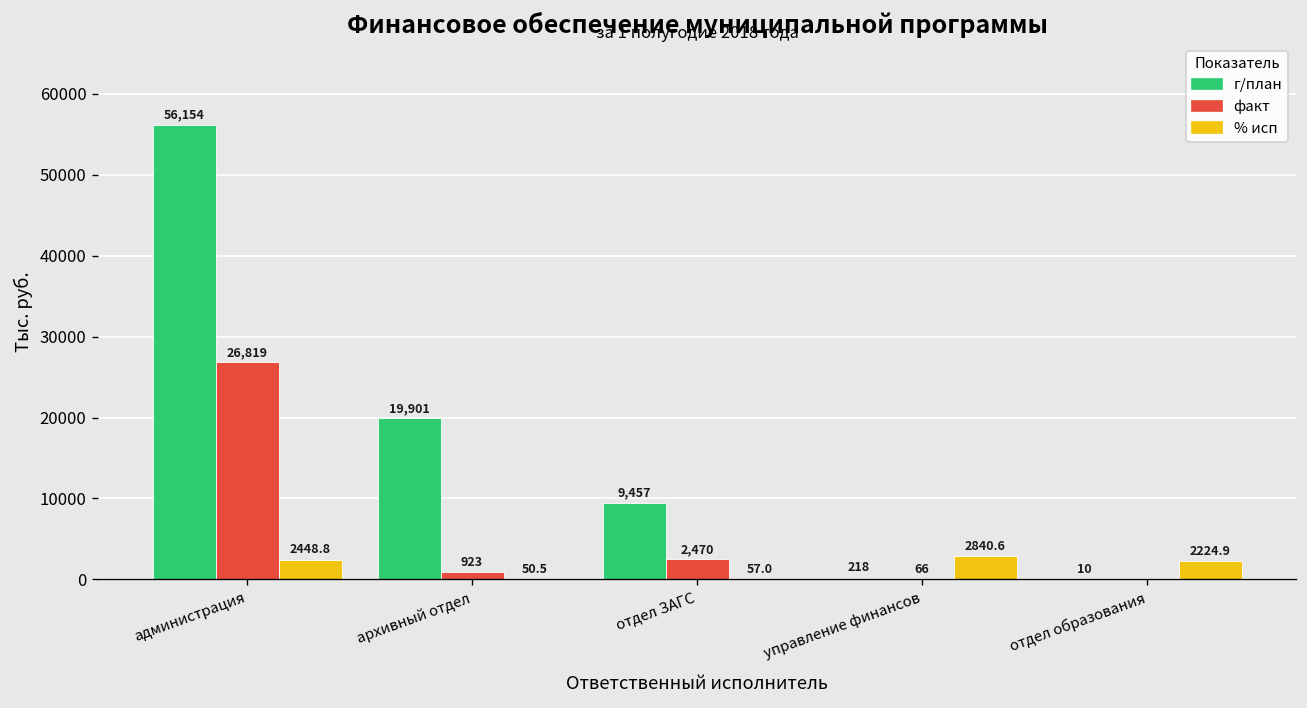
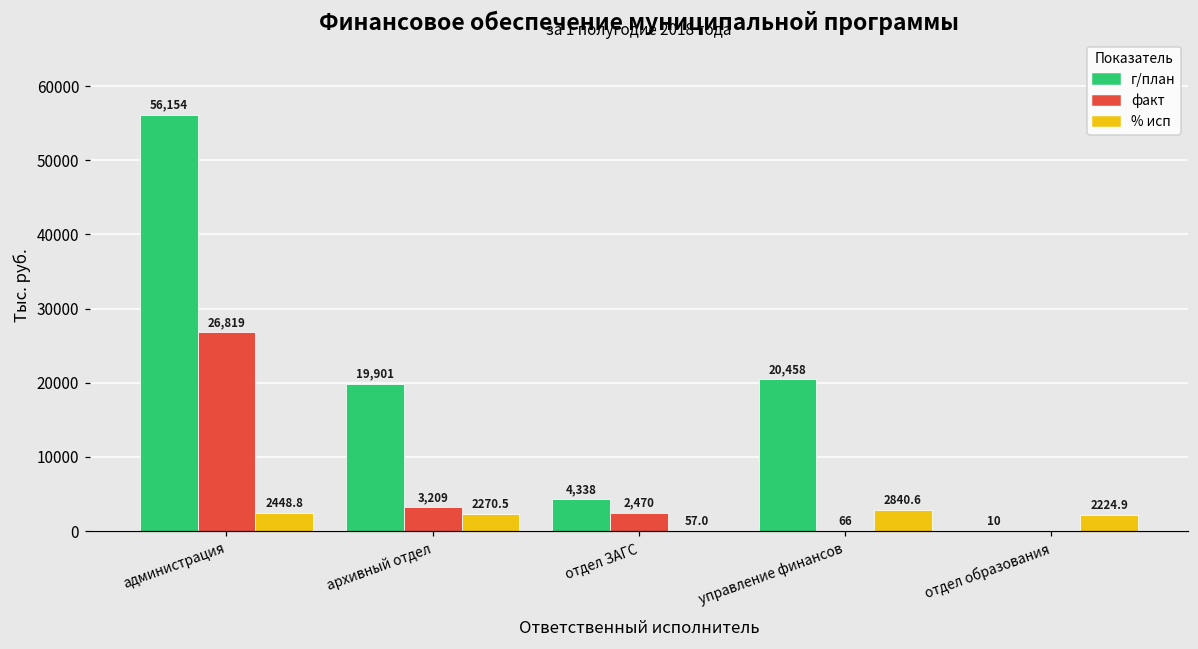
факт, архивный отдел: 923 -> 3,209
% исп, архивный отдел: 50.5 -> 2270.5
г/план, отдел ЗАГС: 9,457 -> 4,338
г/план, управление финансов: 218 -> 20,458
